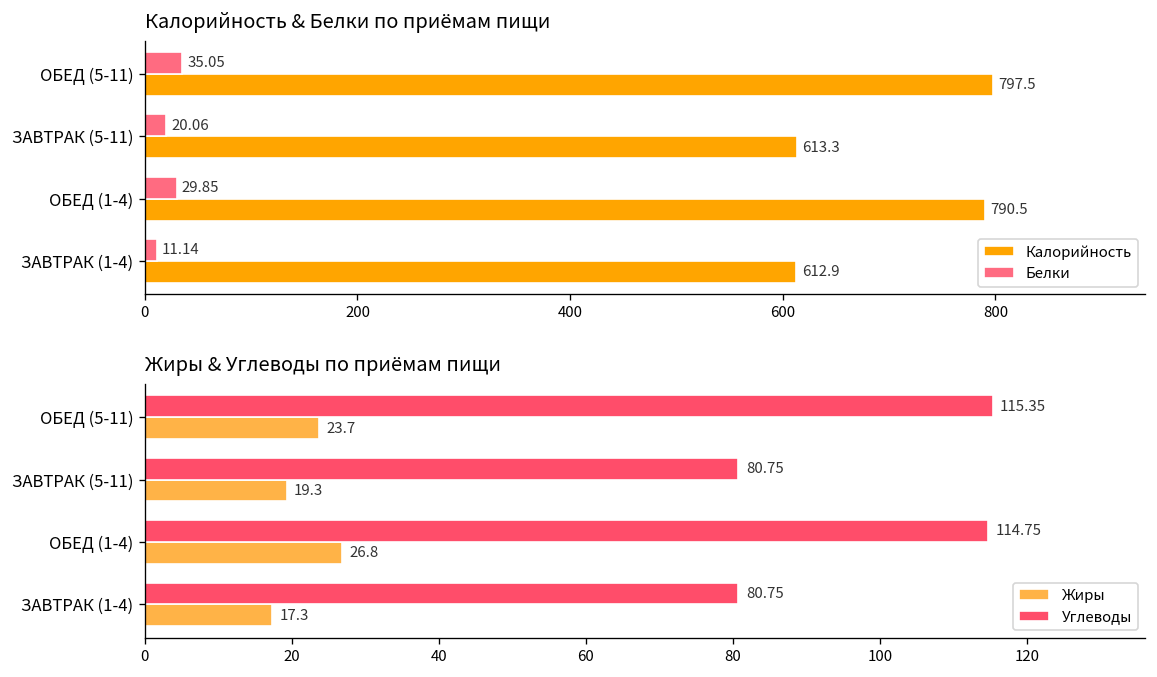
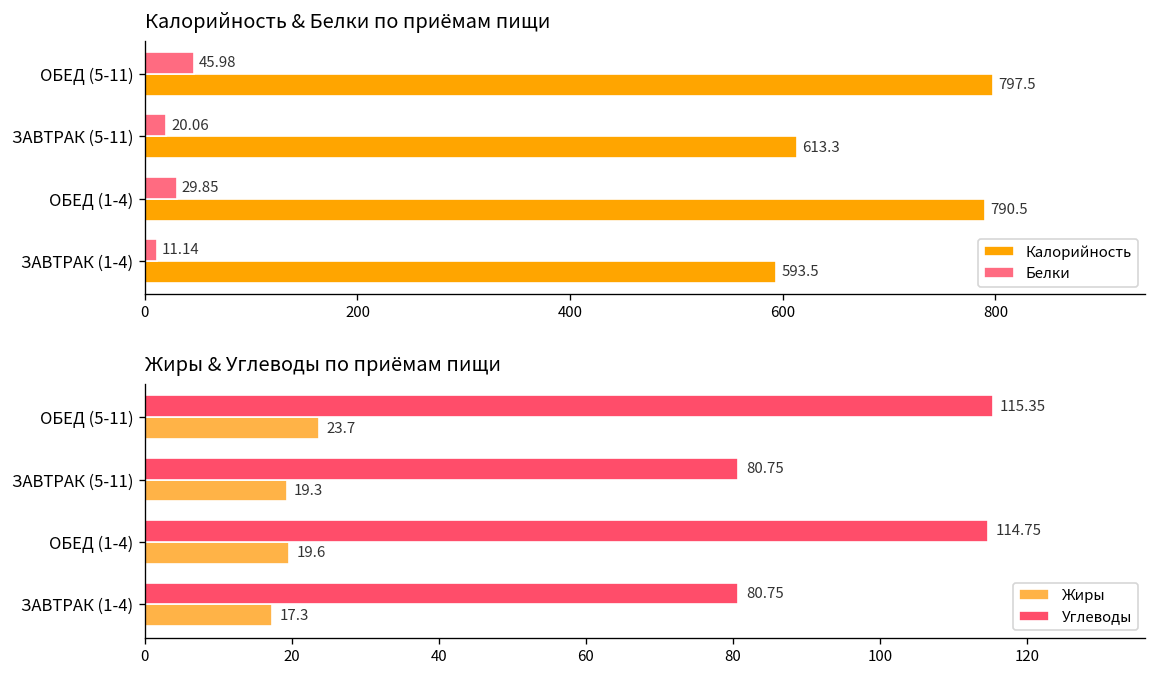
Калорийность & Белки по приёмам пищи, Белки, ОБЕД (5-11): 35.05 -> 45.98
Калорийность & Белки по приёмам пищи, Калорийность, ЗАВТРАК (1-4): 612.9 -> 593.5
Жиры & Углеводы по приёмам пищи, Жиры, ОБЕД (1-4): 26.8 -> 19.6
